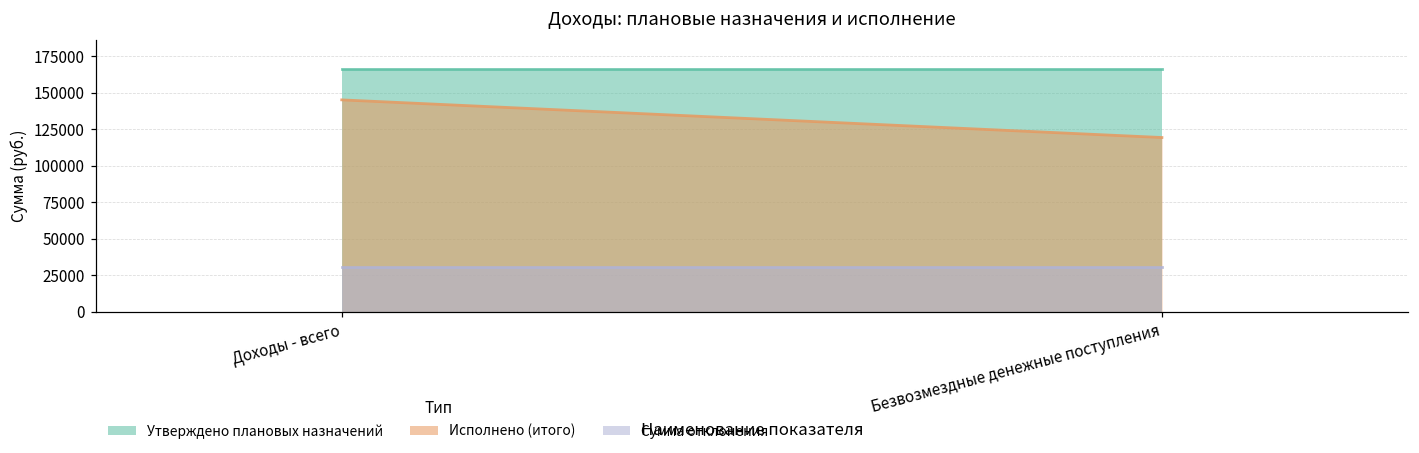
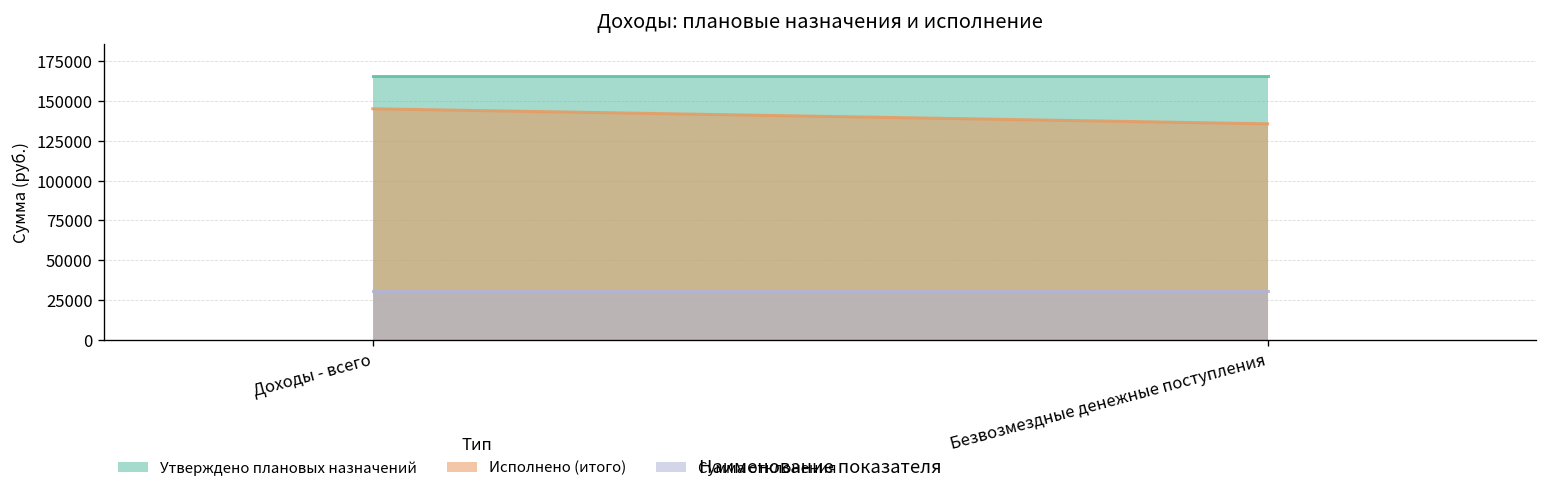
Исполнено (итого), Безвозмездные денежные поступления: 119000 -> 136000
